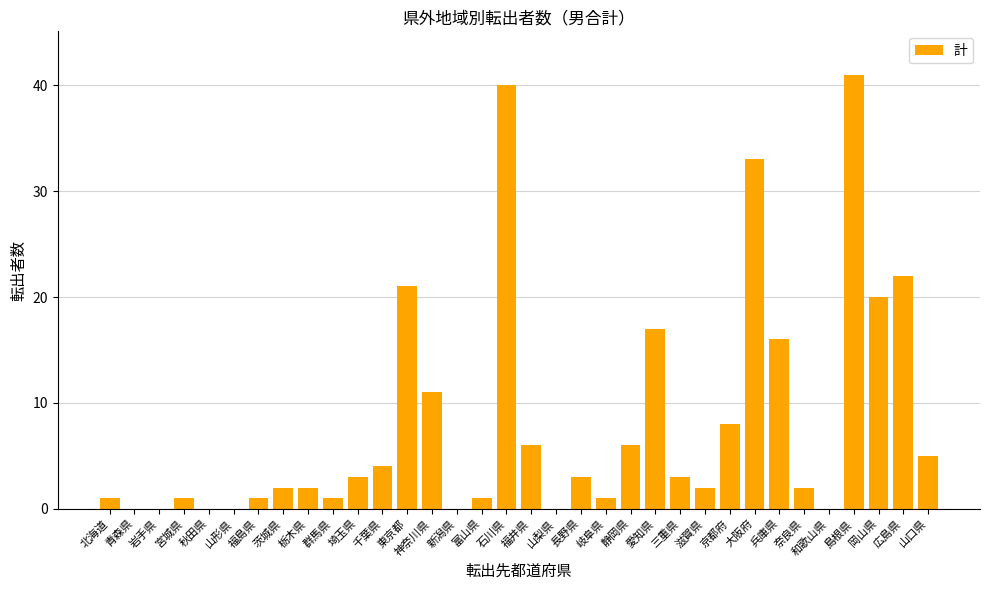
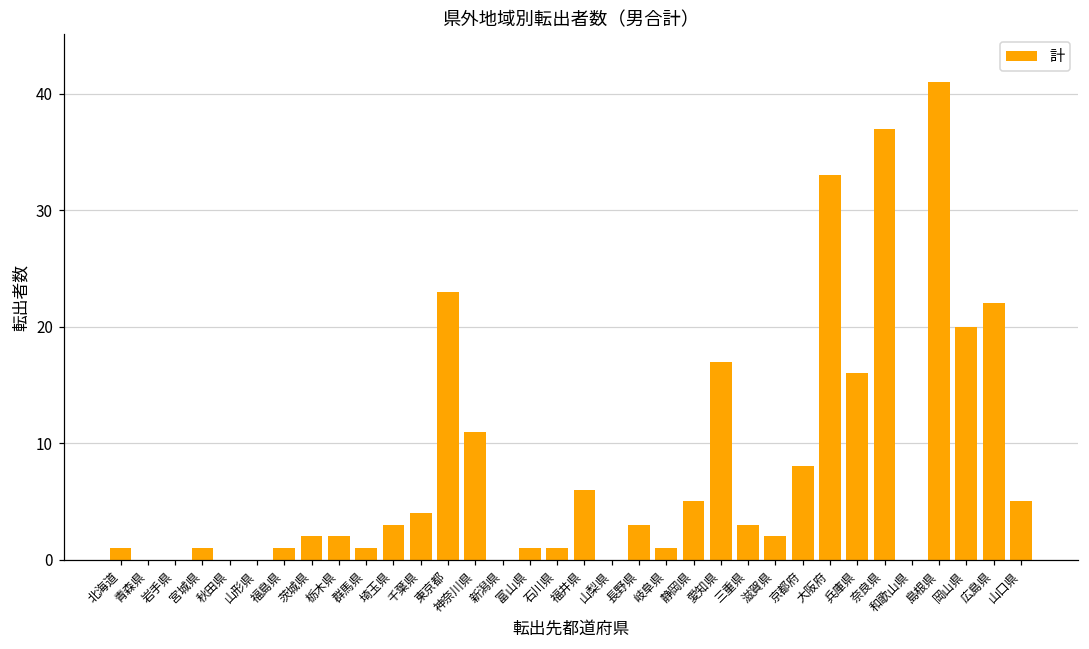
東京都: 21 -> 23
石川県: 40 -> 1
静岡県: 6 -> 5
奈良県: 2 -> 37
